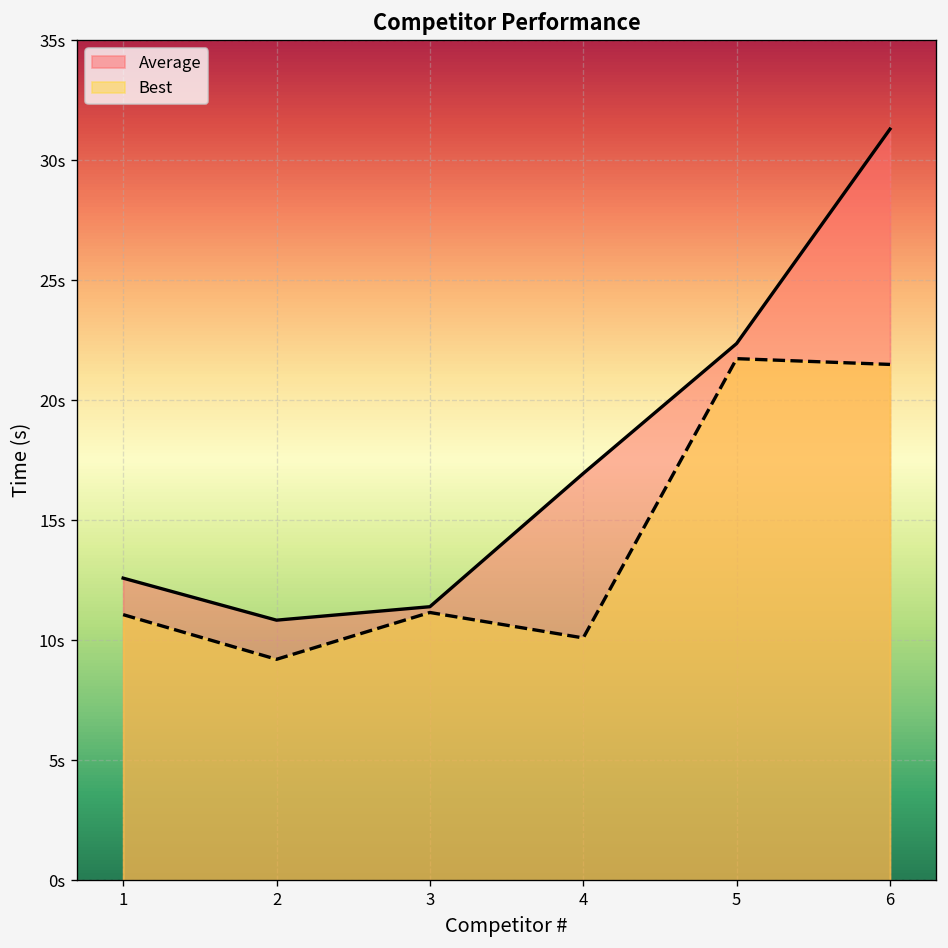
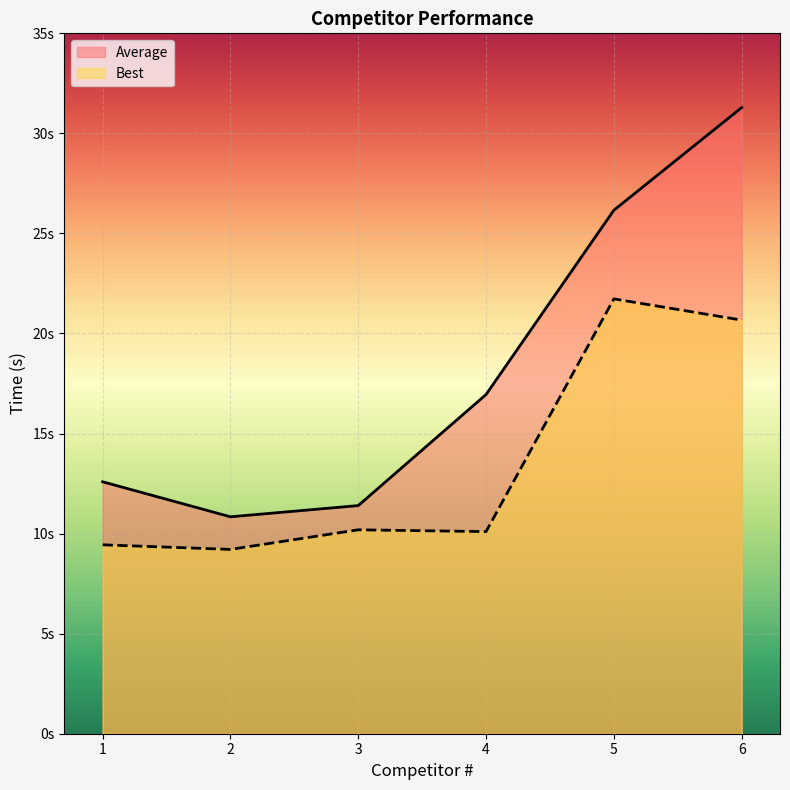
Best, 1: 11.1s -> 9.4s
Best, 3: 11.2s -> 10.2s
Average, 5: 22.4s -> 26.2s
Best, 6: 21.5s -> 20.7s
